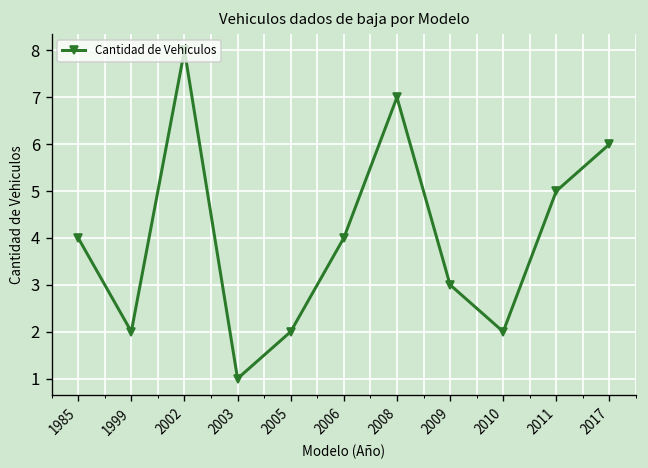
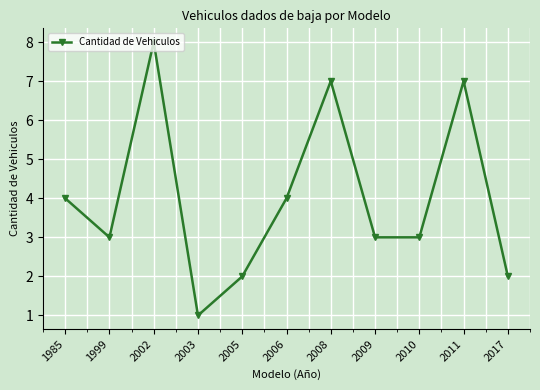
1999: 2 -> 3
2010: 2 -> 3
2011: 5 -> 7
2017: 6 -> 2
